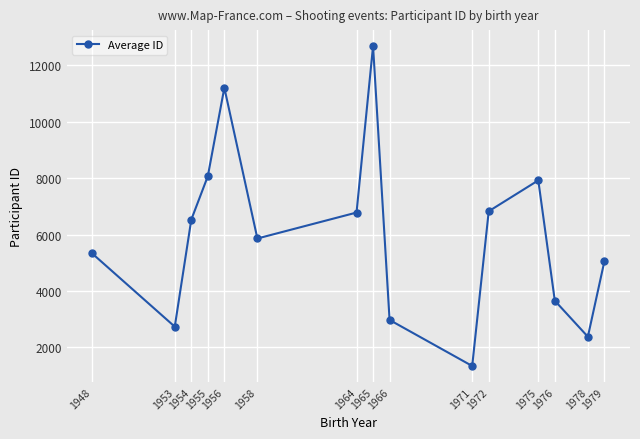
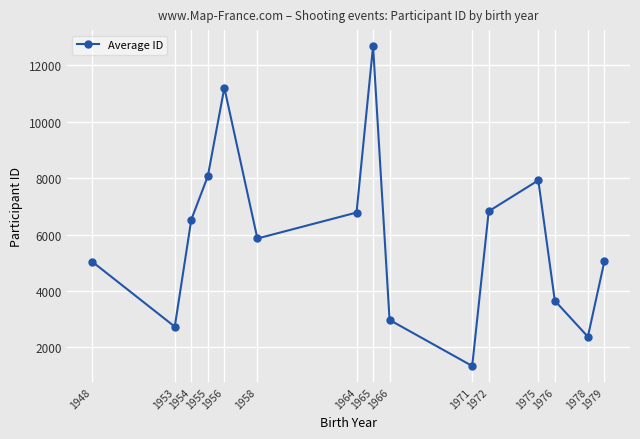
1948: 5300 -> 5000
